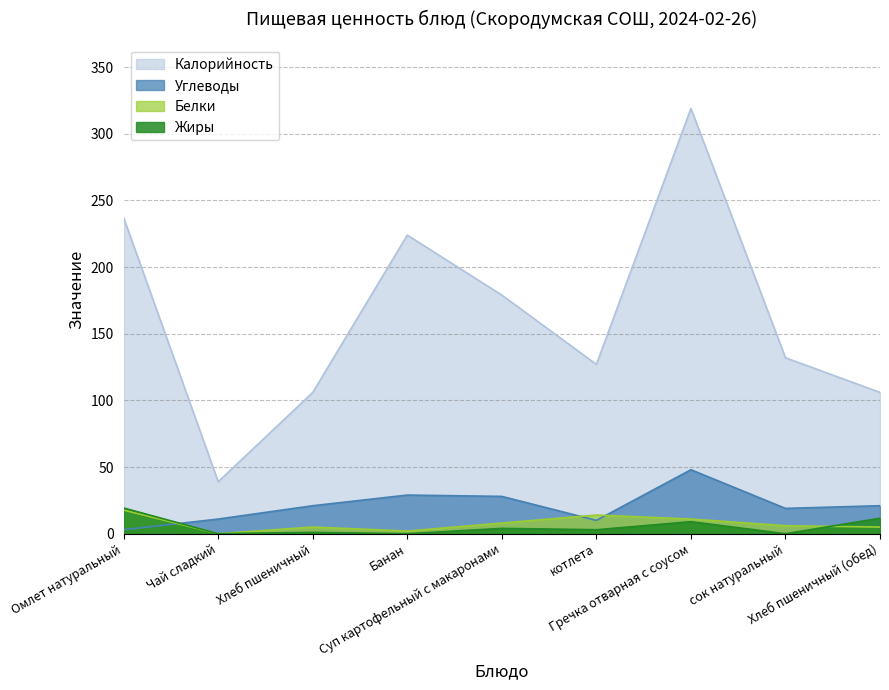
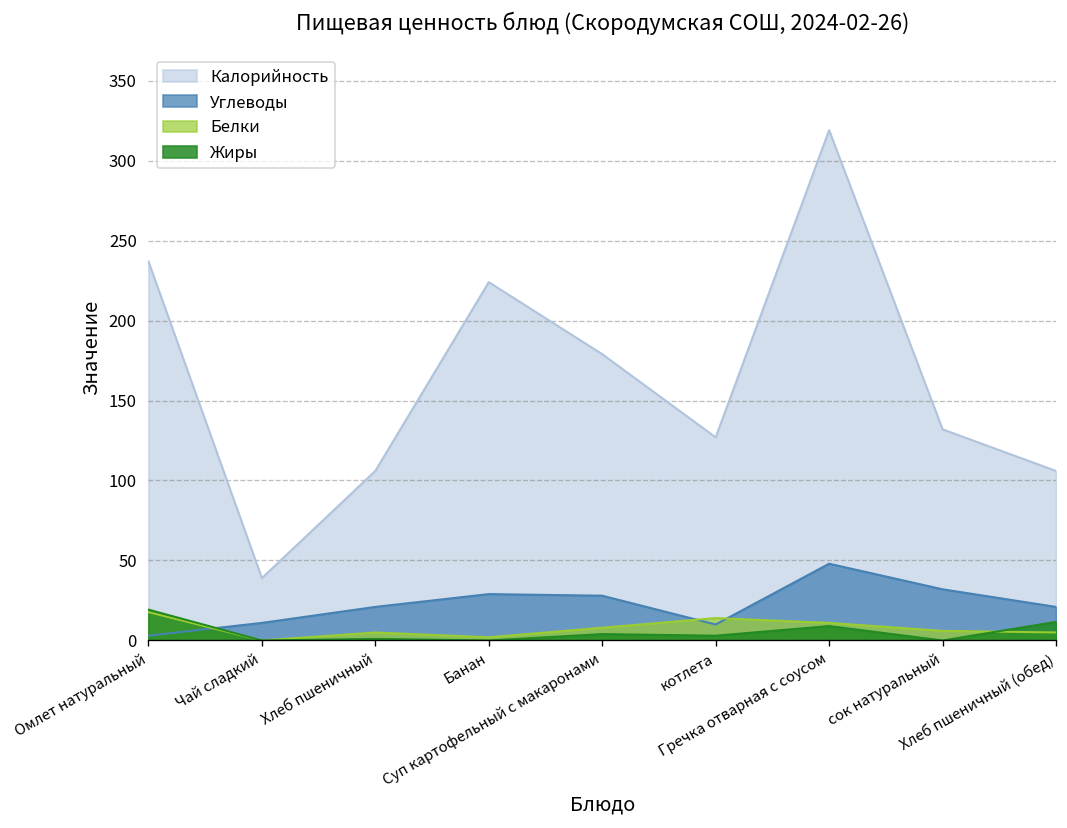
Углеводы, сок натуральный: 19 -> 32
